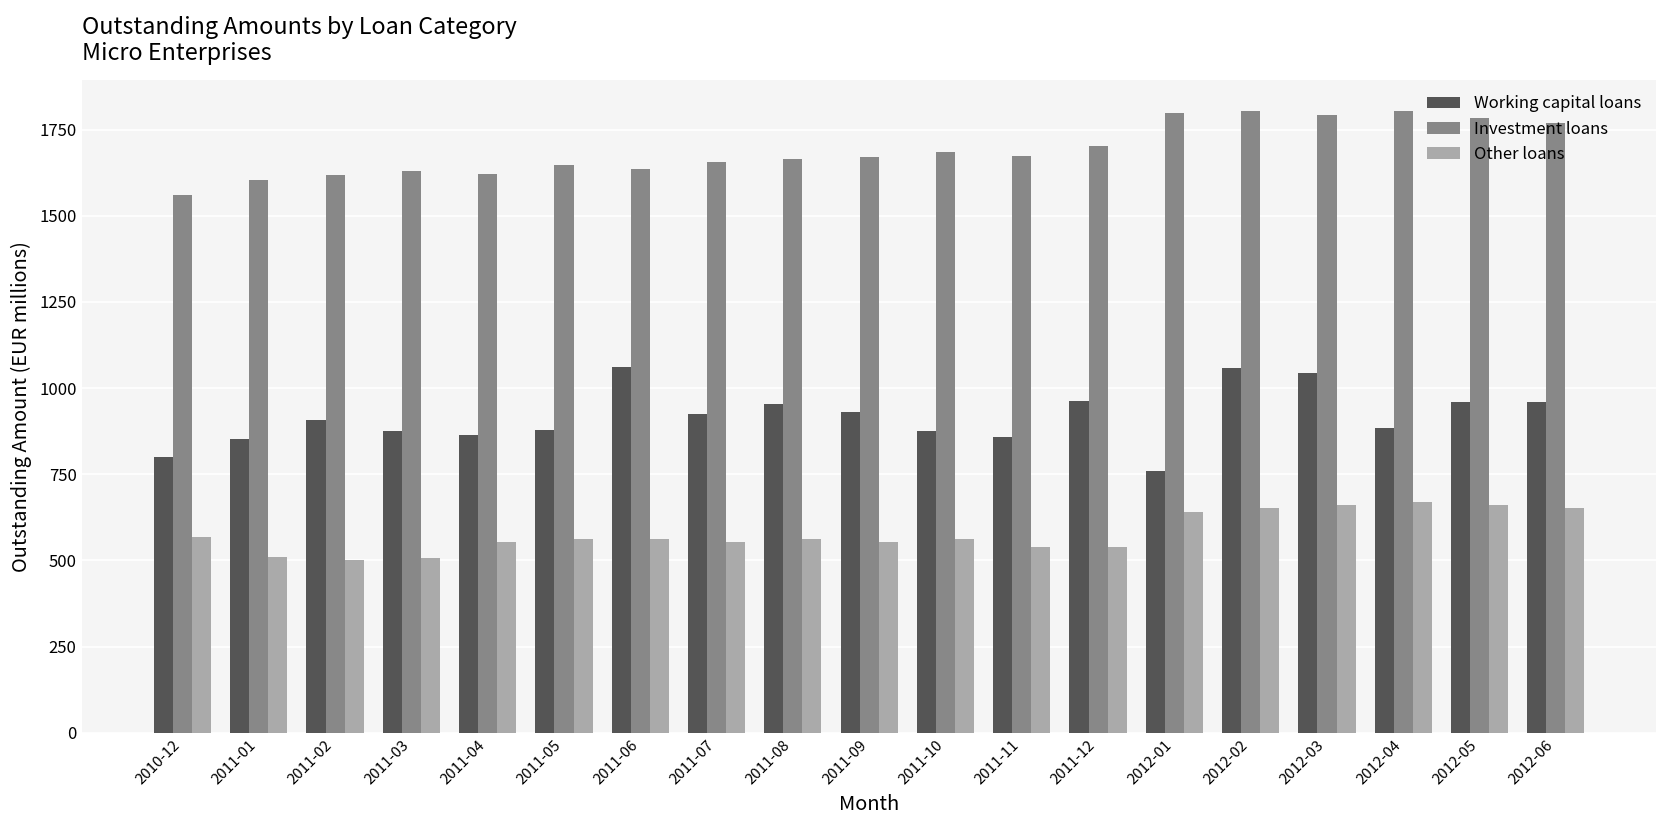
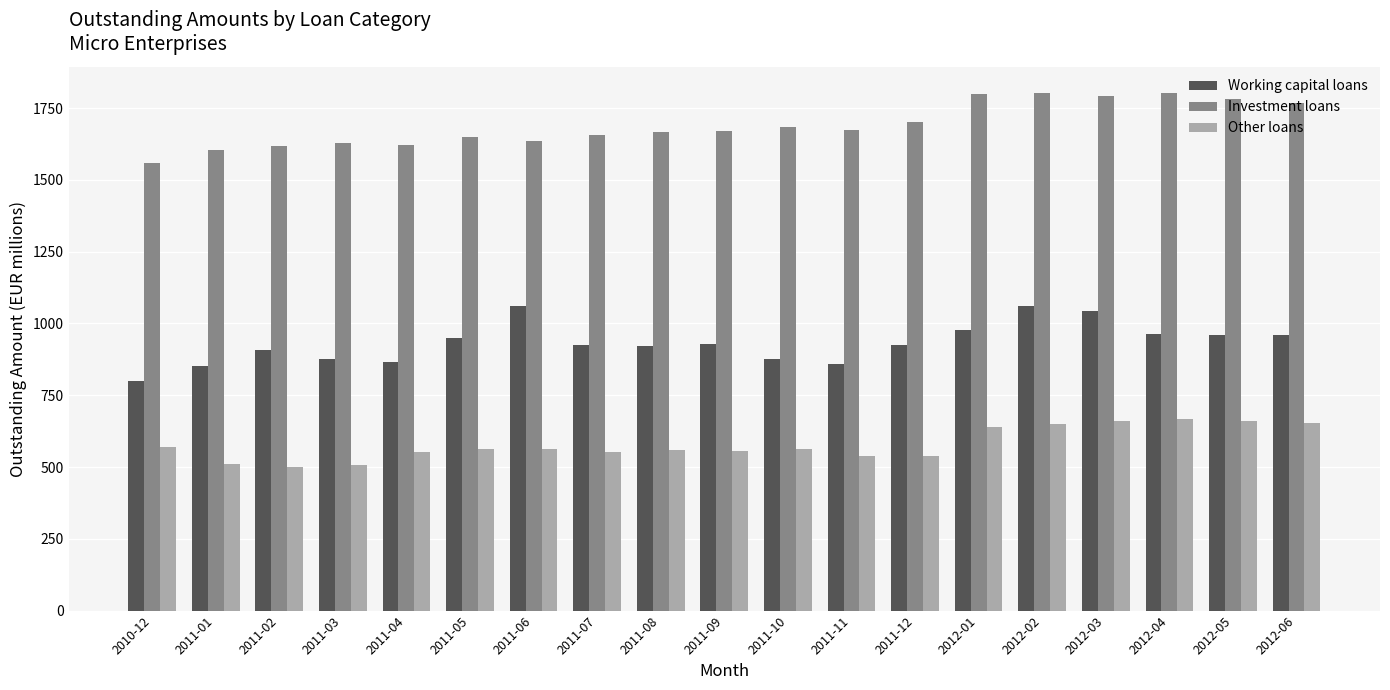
Working capital loans, 2011-05: 880 -> 950
Working capital loans, 2011-08: 950 -> 920
Working capital loans, 2011-12: 960 -> 930
Working capital loans, 2012-01: 760 -> 980
Working capital loans, 2012-04: 880 -> 960
